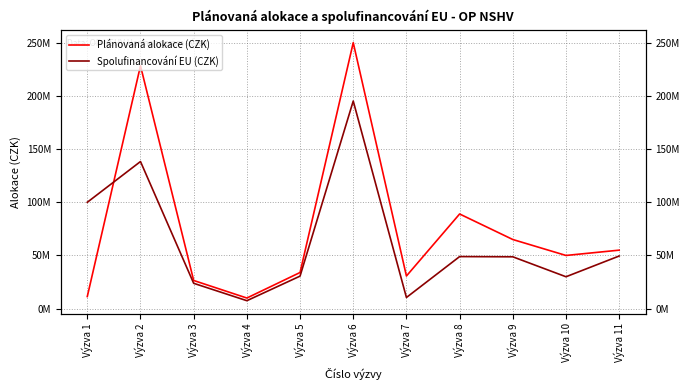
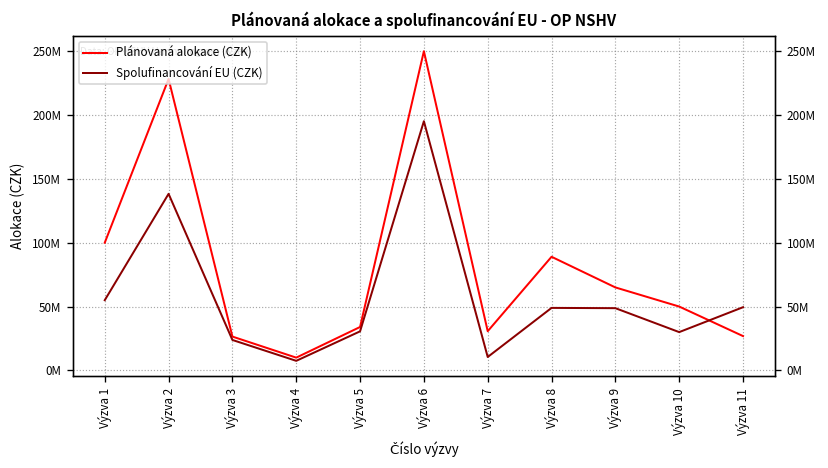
Plánovaná alokace (CZK), Výzva 1: 11000000 -> 100000000
Spolufinancování EU (CZK), Výzva 1: 100000000 -> 55000000
Plánovaná alokace (CZK), Výzva 11: 55000000 -> 27000000
